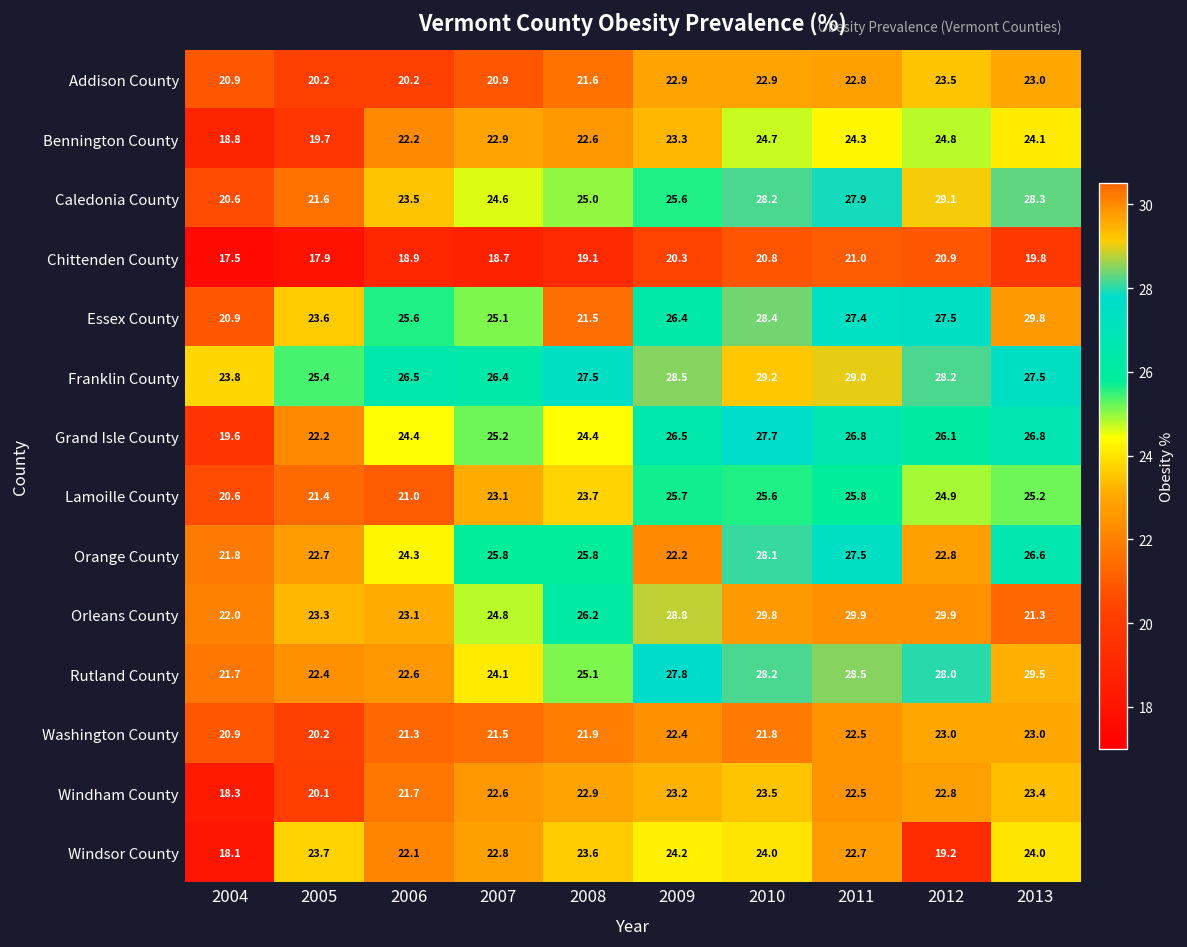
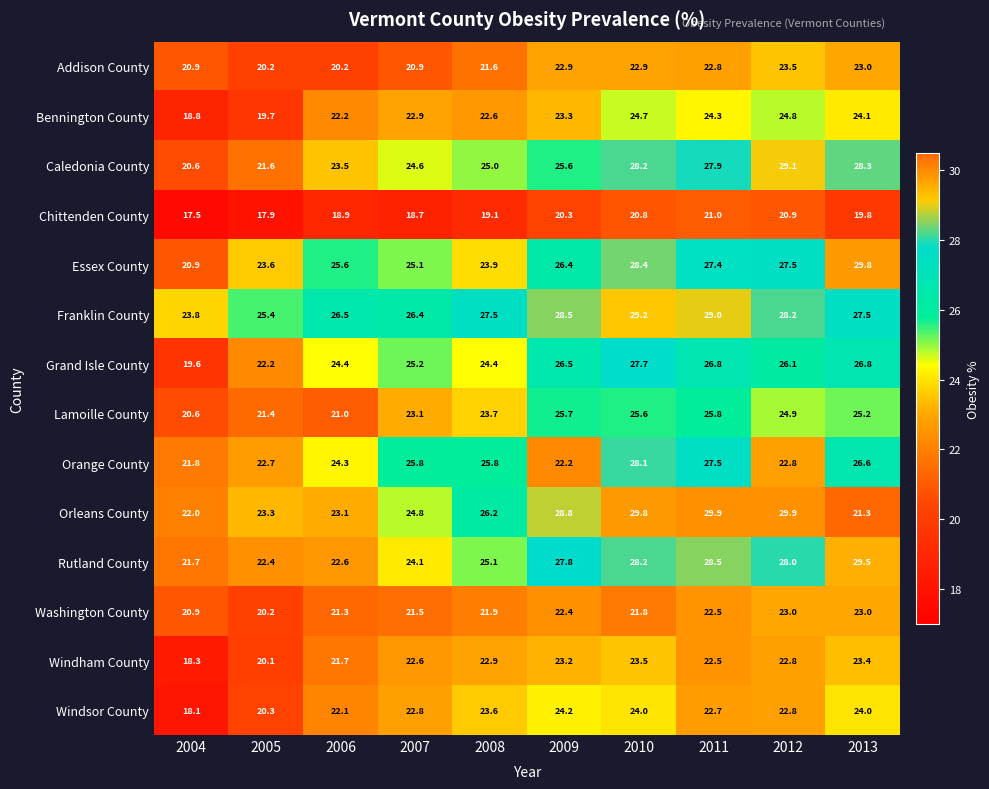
Essex County, 2008: 21.5 -> 23.9
Windsor County, 2005: 23.7 -> 20.3
Windsor County, 2012: 19.2 -> 22.8
